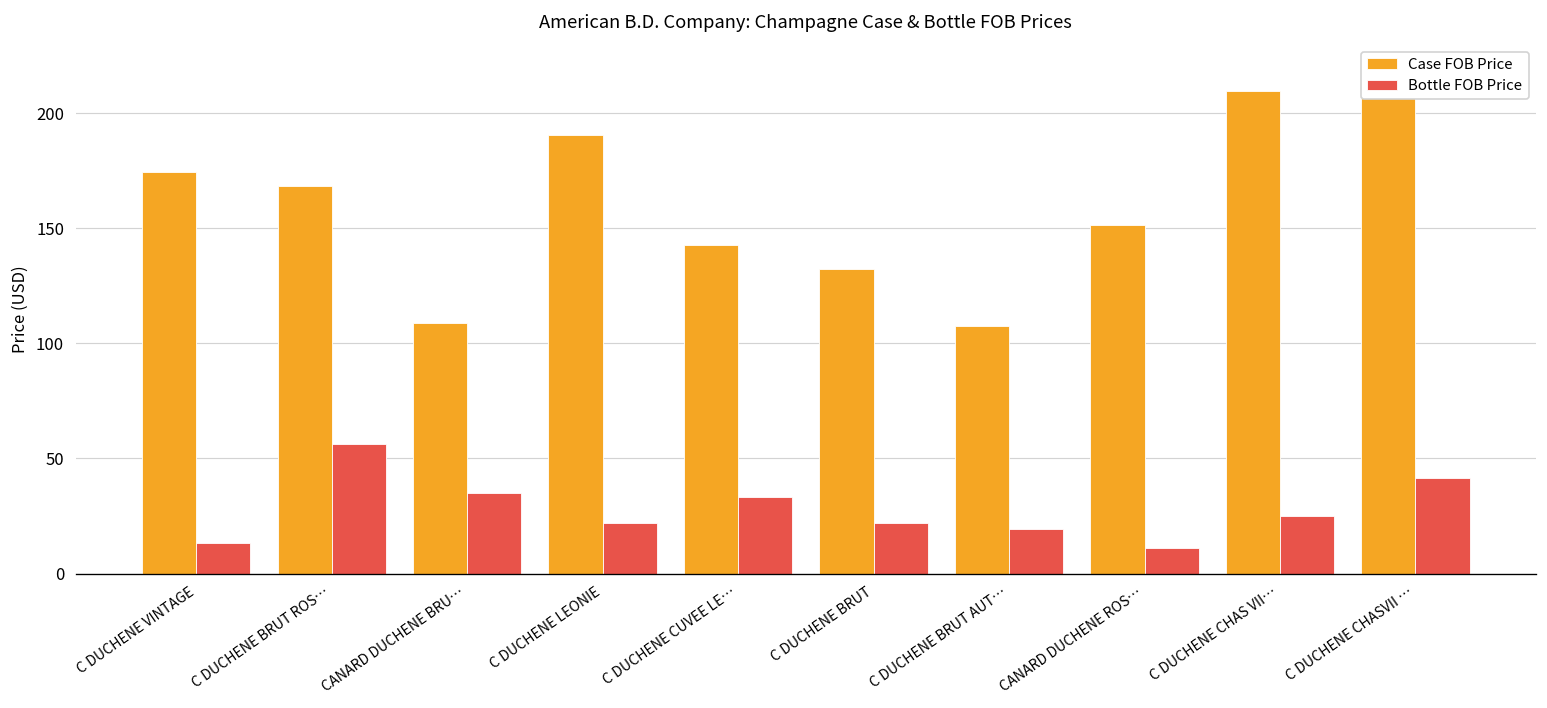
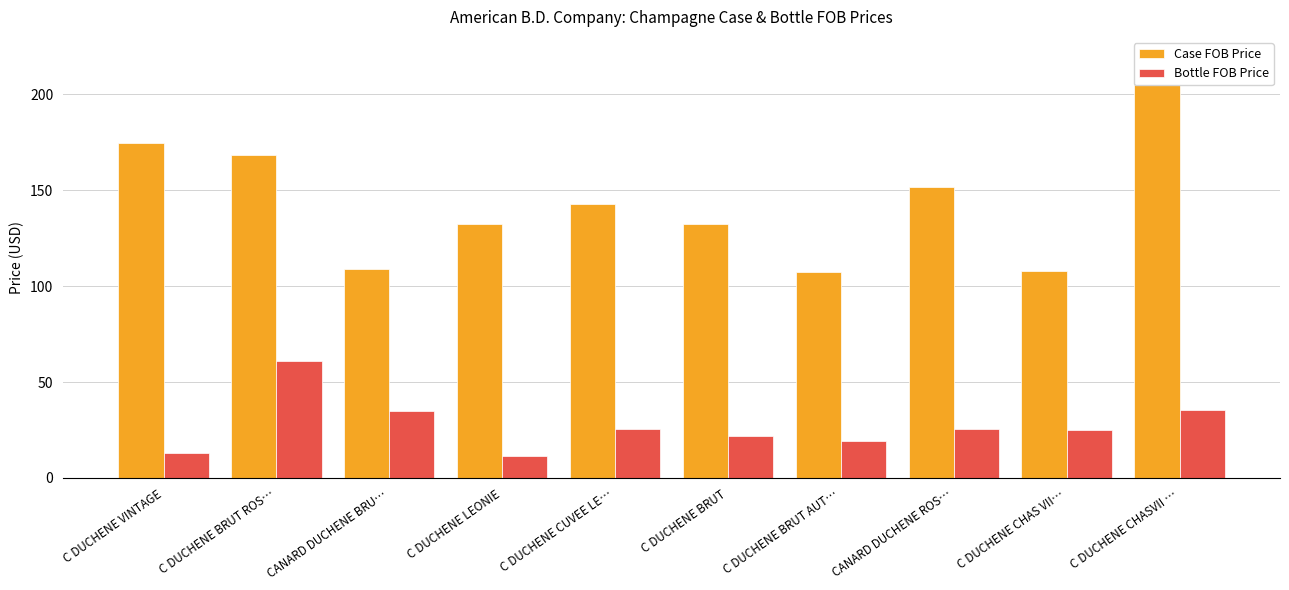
Bottle FOB Price, C DUCHENE BRUT ROS…: 56 -> 61
Case FOB Price, C DUCHENE LEONIE: 190 -> 132
Bottle FOB Price, C DUCHENE LEONIE: 22 -> 12
Bottle FOB Price, C DUCHENE CUVEE LE…: 33 -> 25
Bottle FOB Price, CANARD DUCHENE ROS…: 11 -> 25
Case FOB Price, C DUCHENE CHAS VII…: 210 -> 108
Bottle FOB Price, C DUCHENE CHASVII …: 41 -> 35
